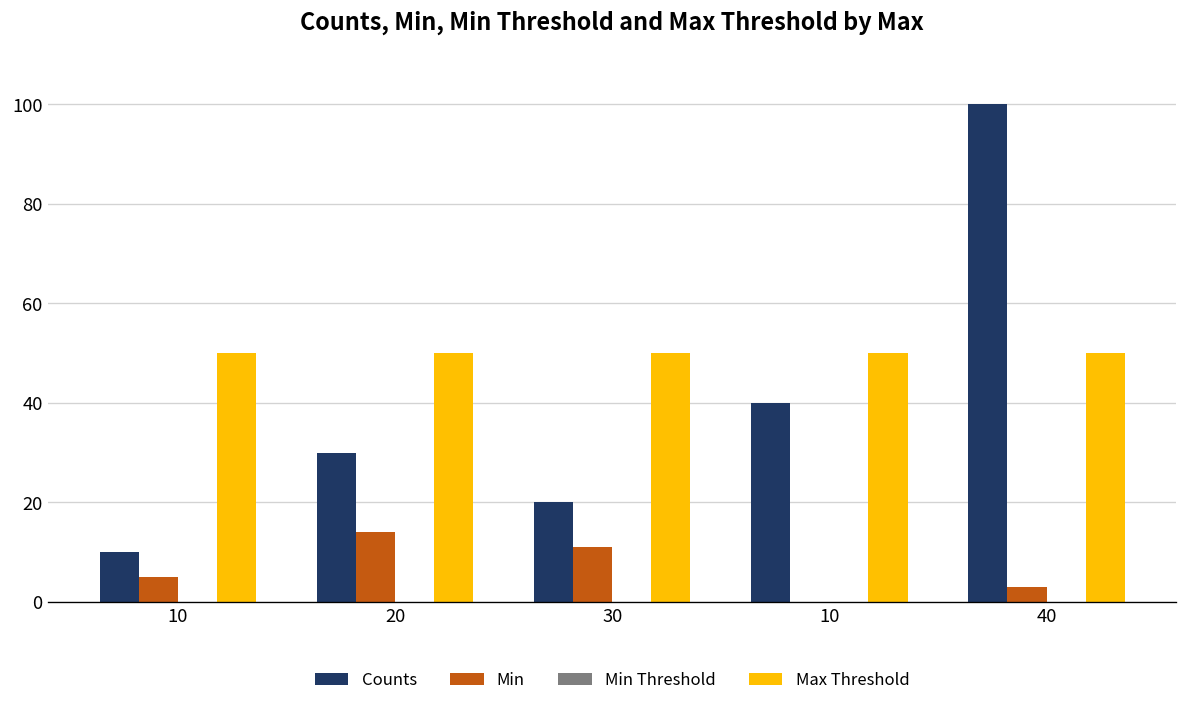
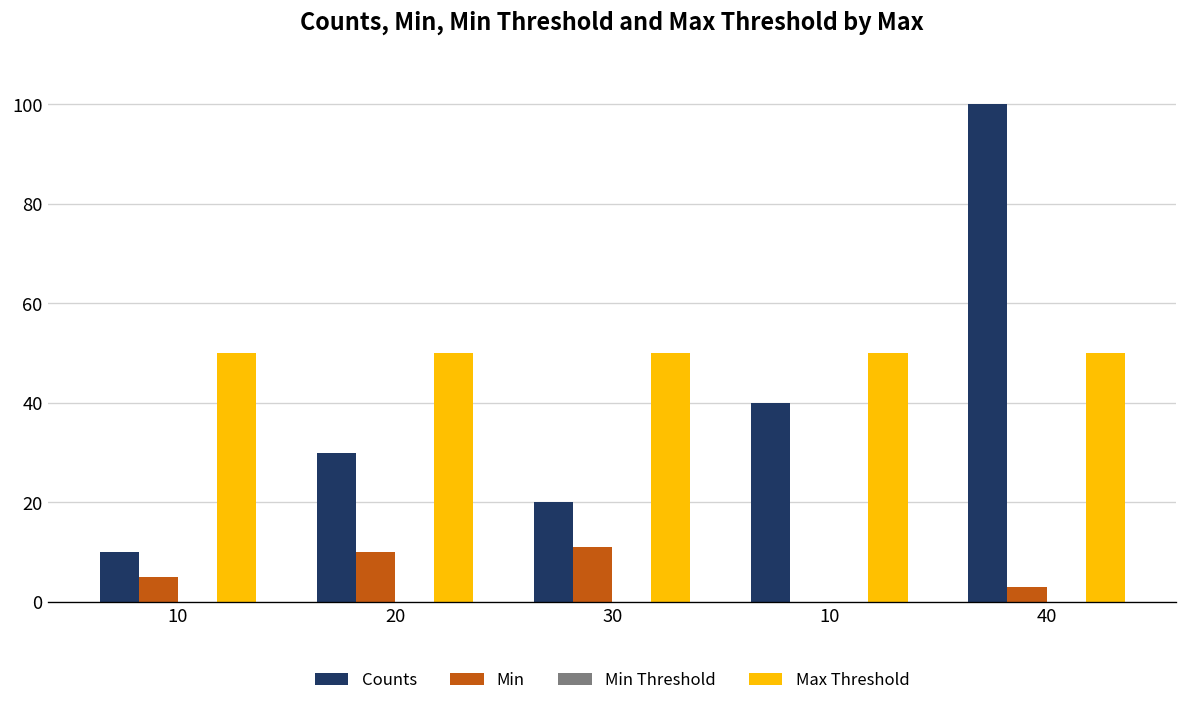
Min, 20: 14 -> 10
